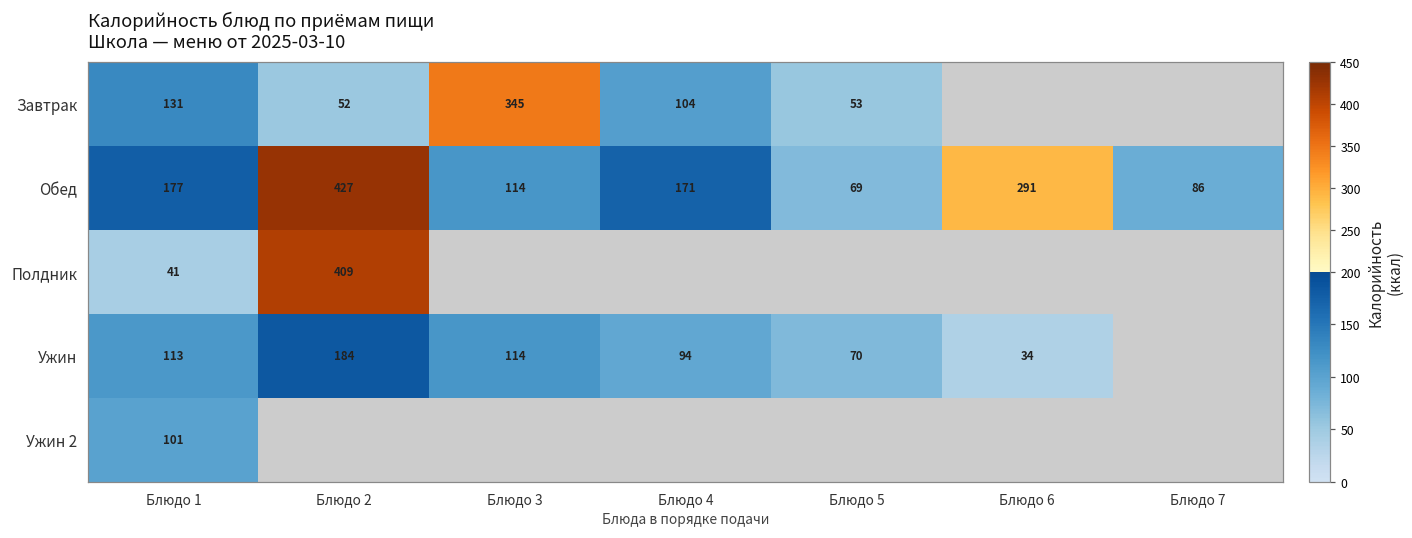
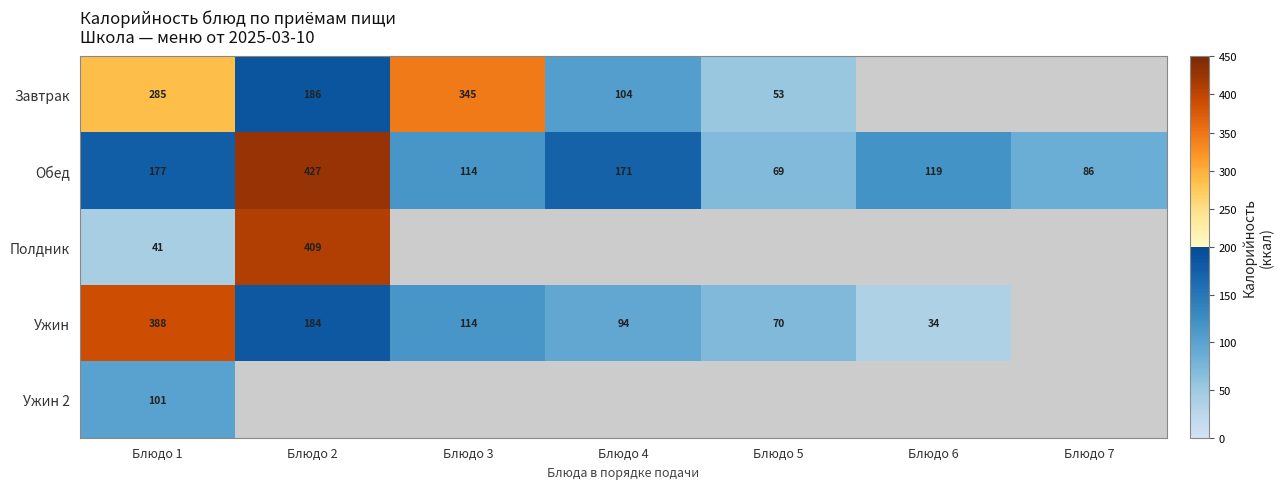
Завтрак, Блюдо 1: 131 -> 285
Завтрак, Блюдо 2: 52 -> 186
Обед, Блюдо 6: 291 -> 119
Ужин, Блюдо 1: 113 -> 388
